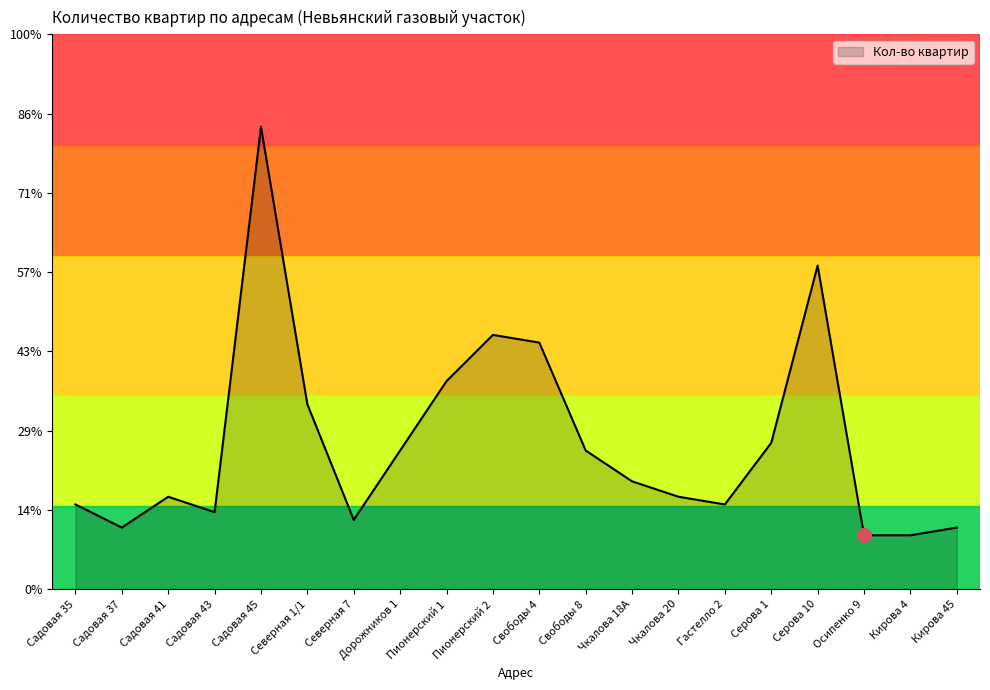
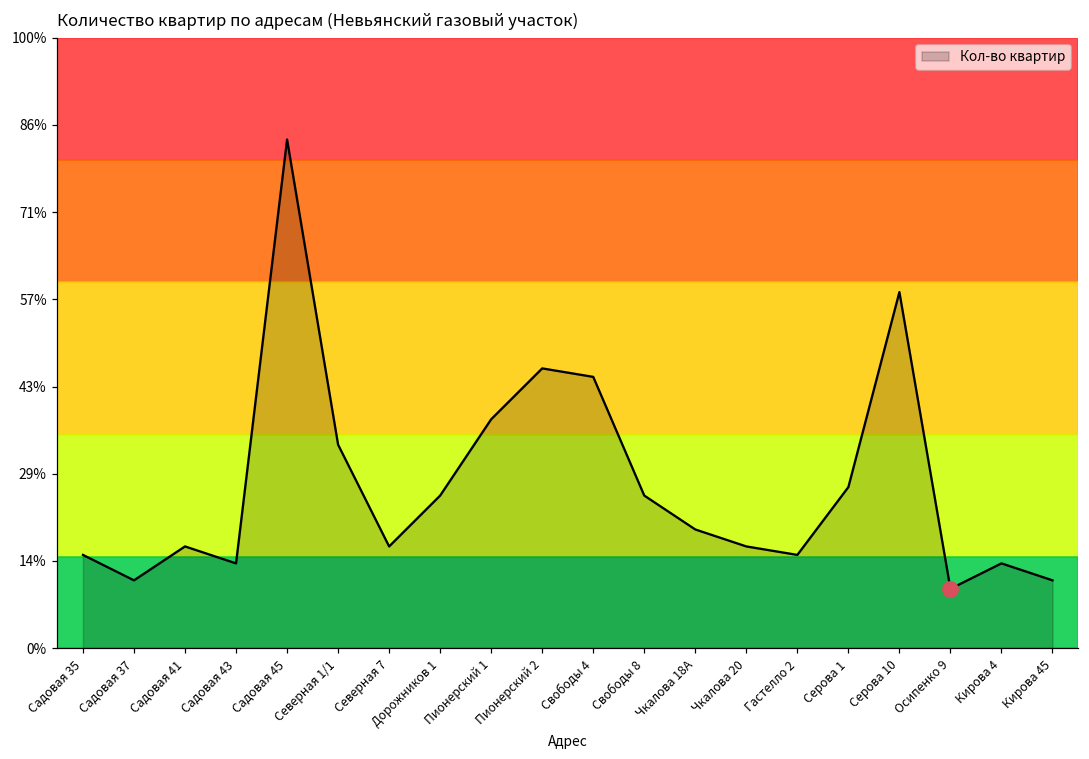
Кол-во квартир, Северная 7: 13% -> 17%
Кол-во квартир, Кирова 4: 10% -> 14%
